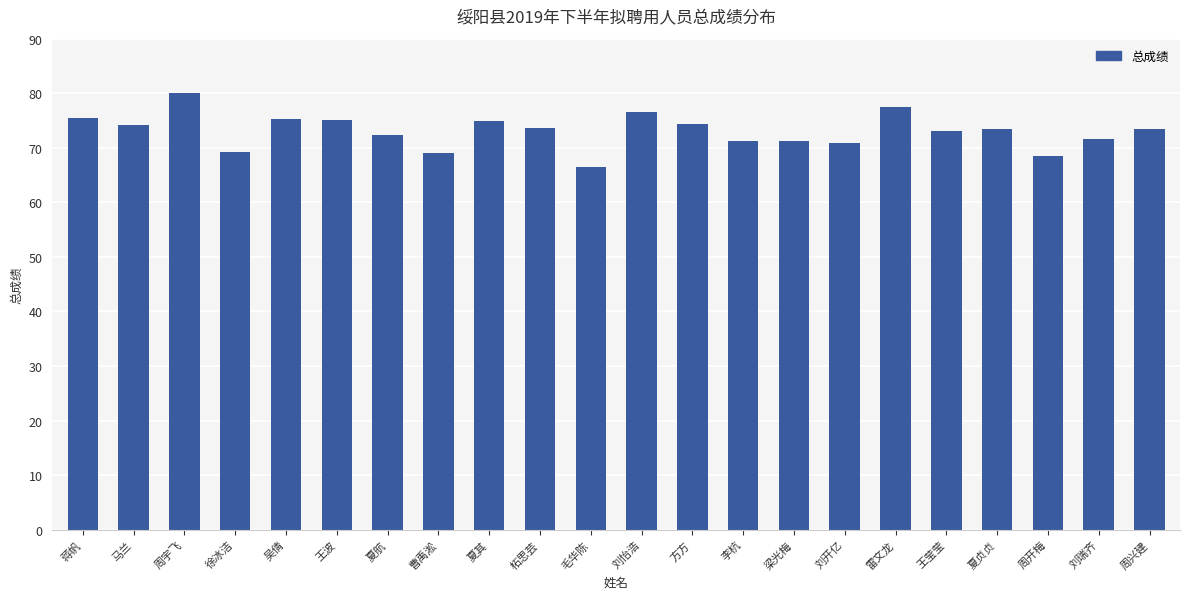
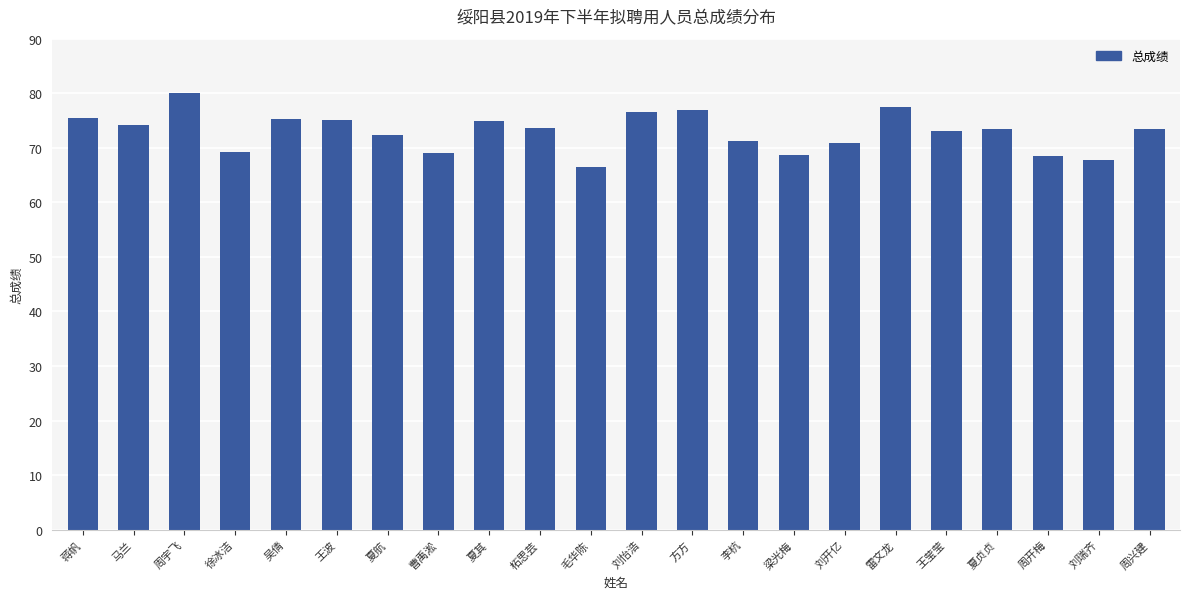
方方: 74 -> 77
梁光梅: 71 -> 69
刘瑞齐: 72 -> 68
